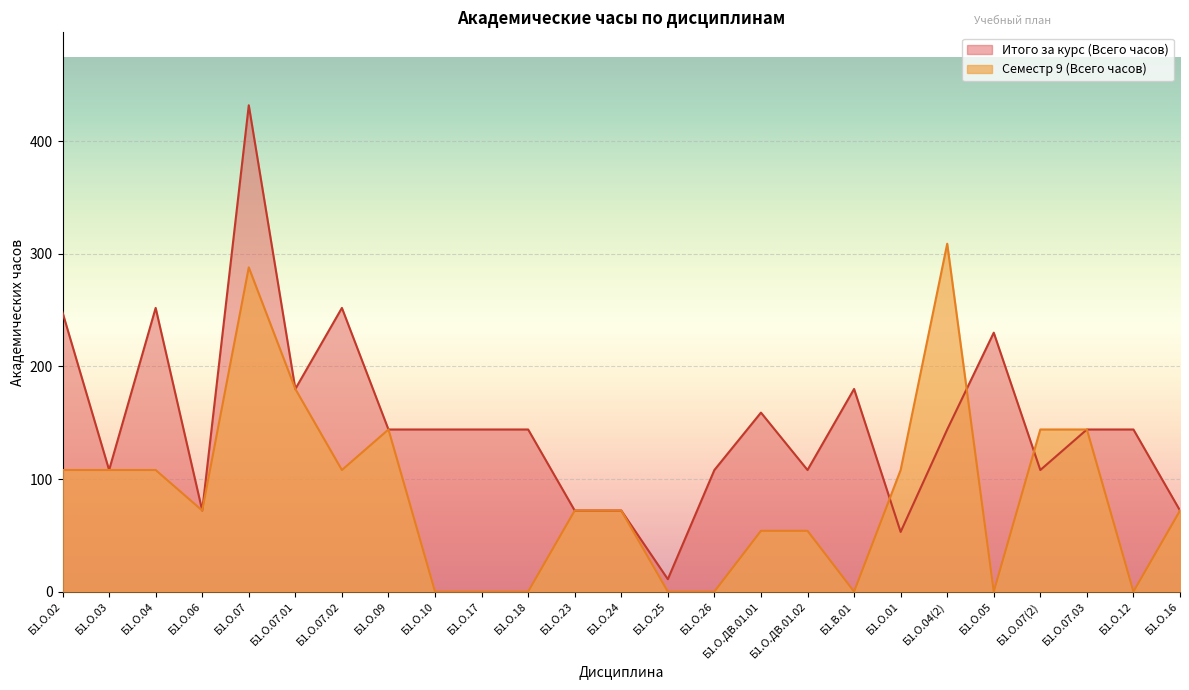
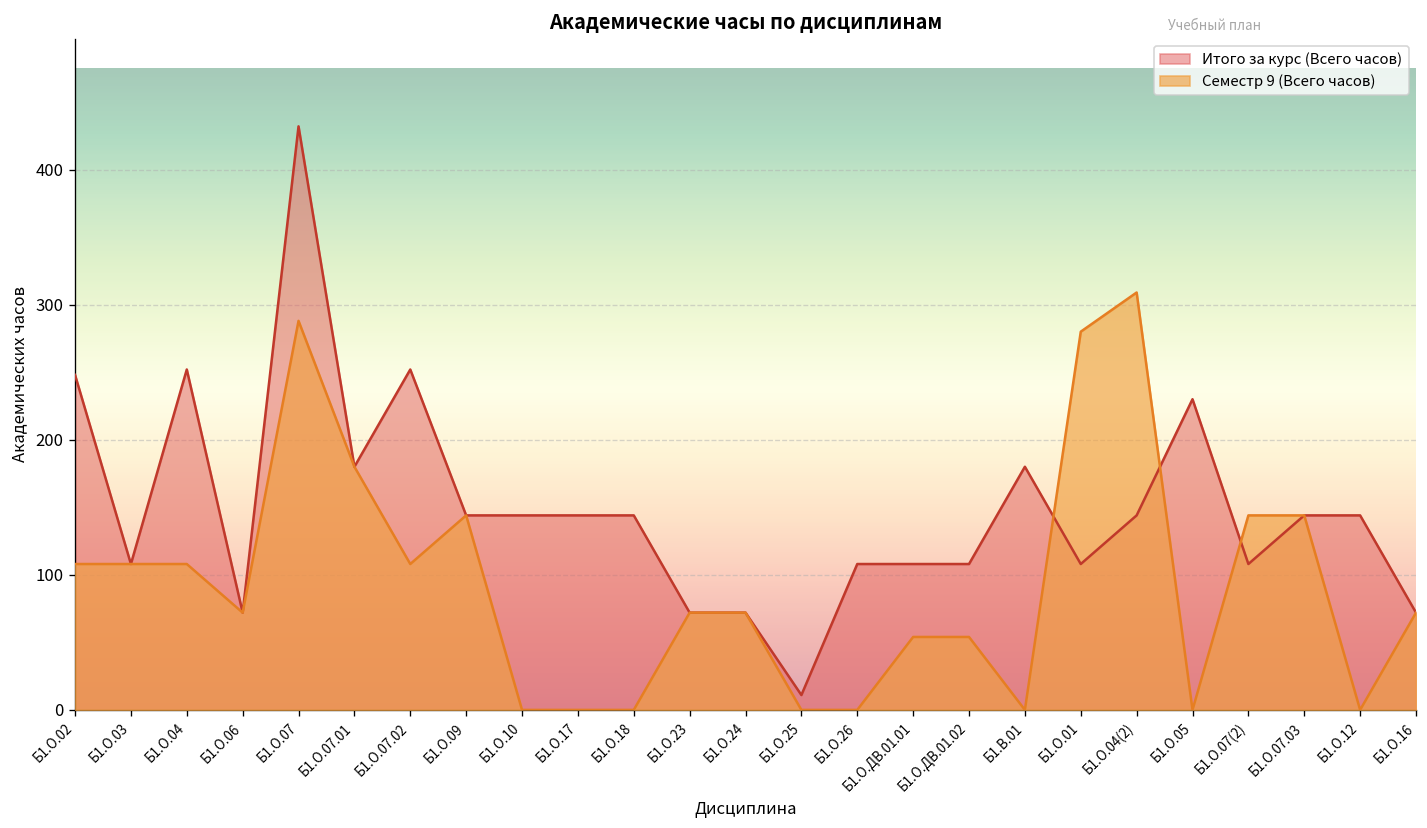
Итого за курс (Всего часов), Б1.О.ДВ.01.01: 159 -> 108
Итого за курс (Всего часов), Б1.О.01: 53 -> 108
Семестр 9 (Всего часов), Б1.О.01: 108 -> 280
